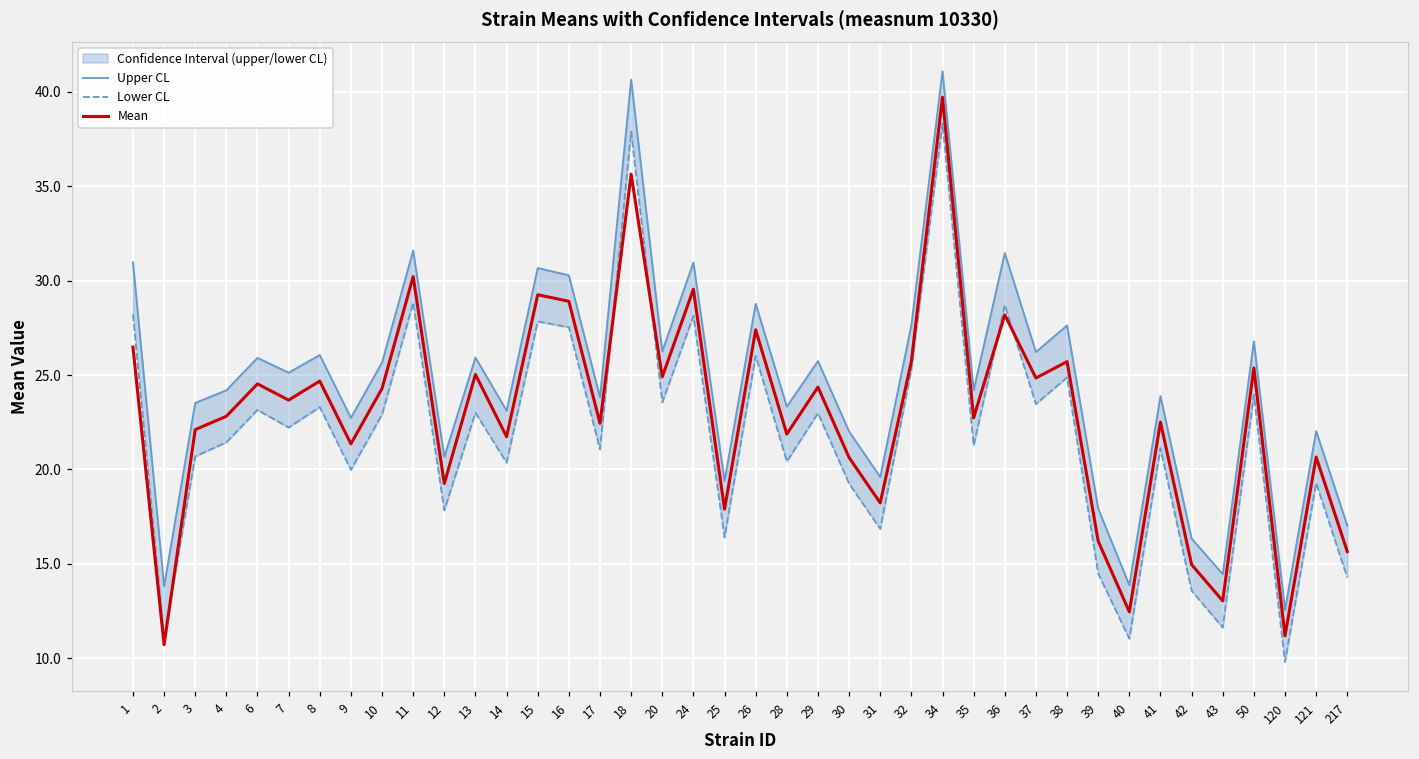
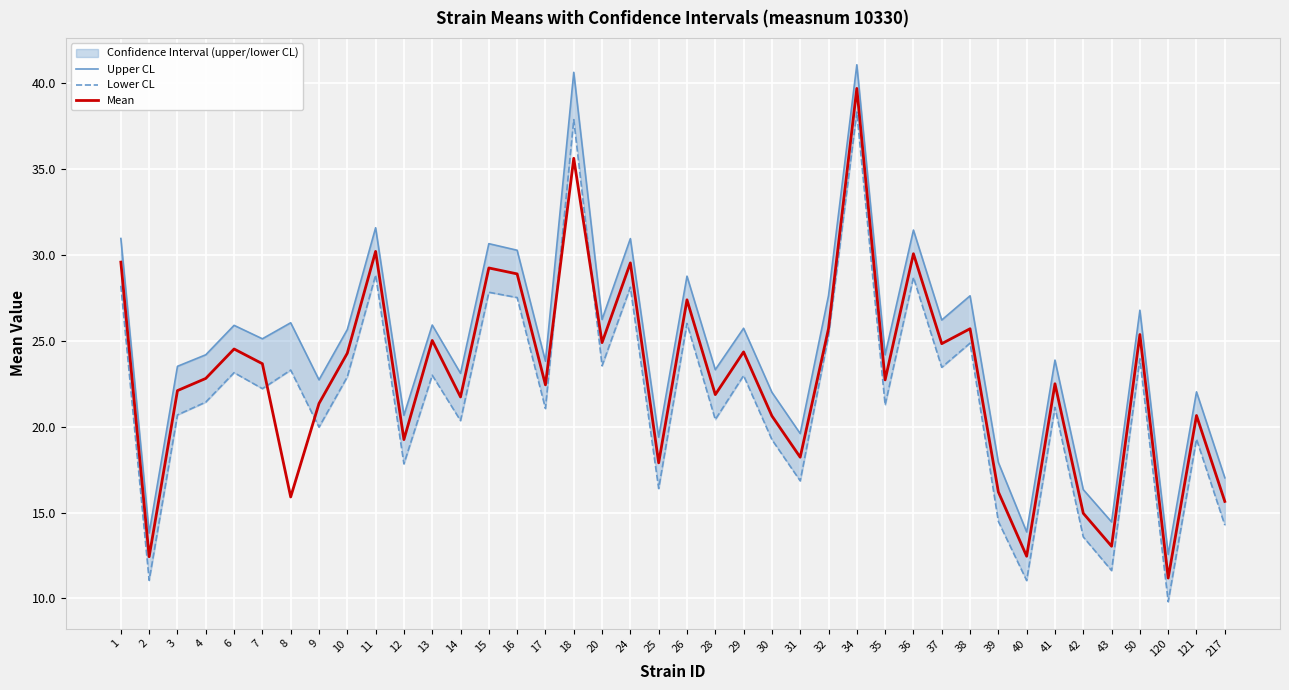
Mean, 1: 26.5 -> 29.6
Mean, 2: 10.7 -> 12.4
Mean, 8: 24.7 -> 15.9
Mean, 36: 28.2 -> 30.1
